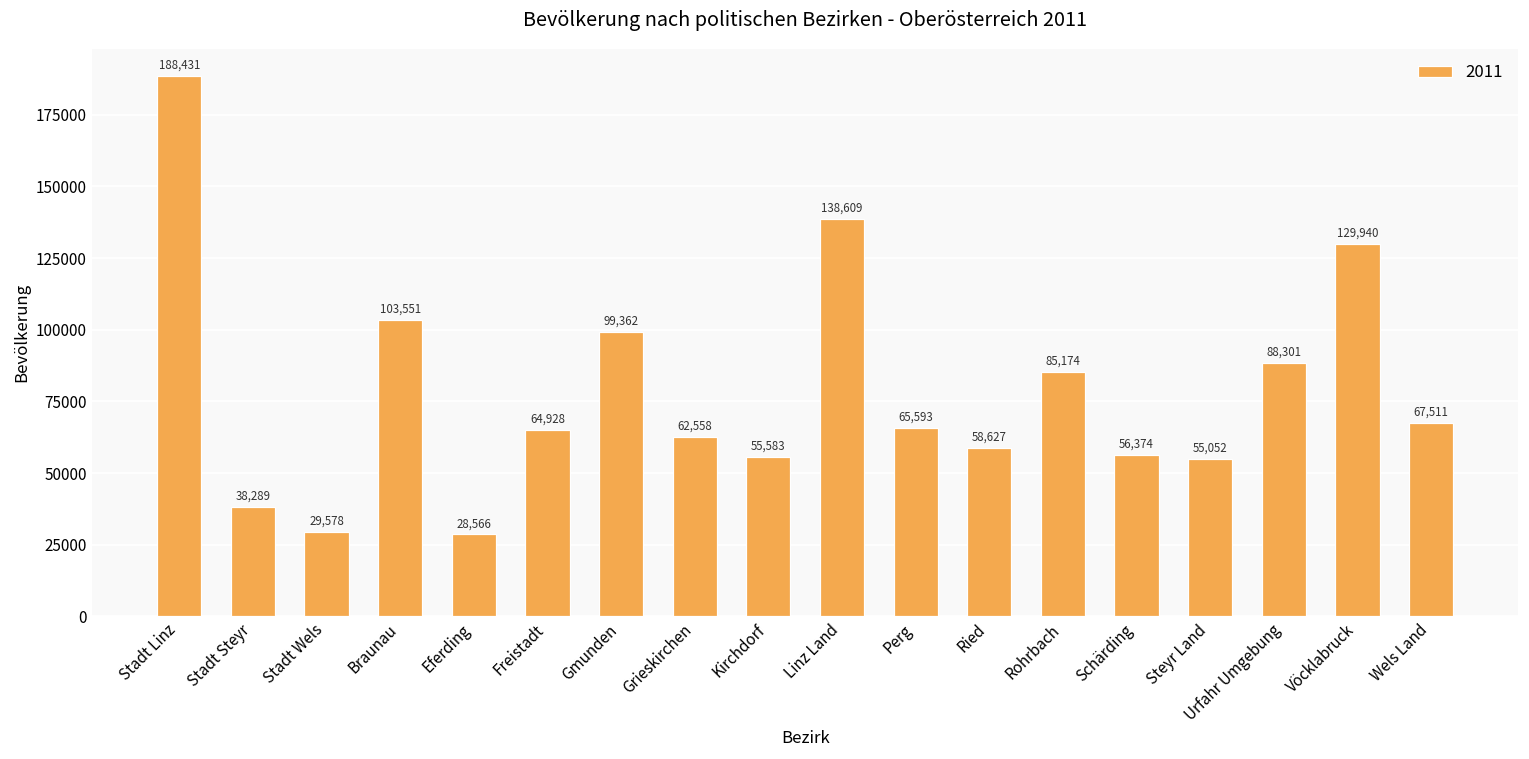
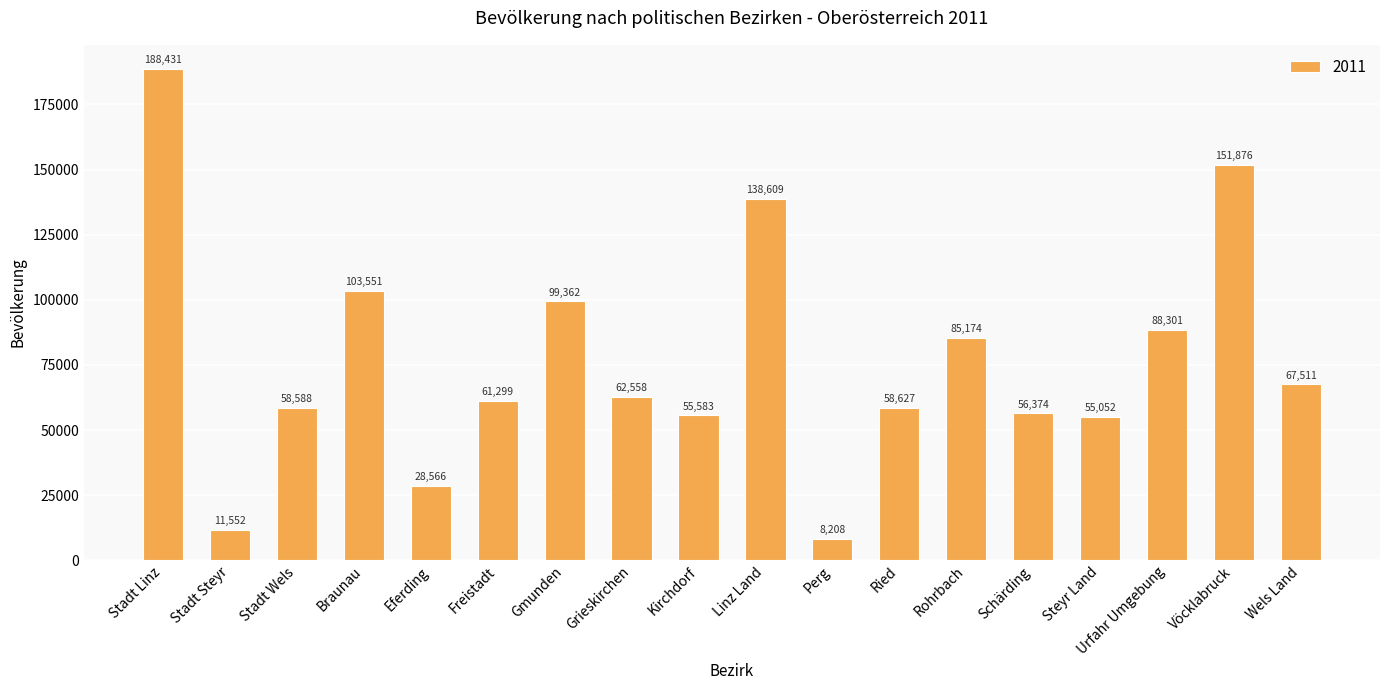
Stadt Steyr: 38,289 -> 11,552
Stadt Wels: 29,578 -> 58,588
Freistadt: 64,928 -> 61,299
Perg: 65,593 -> 8,208
Vöcklabruck: 129,940 -> 151,876
